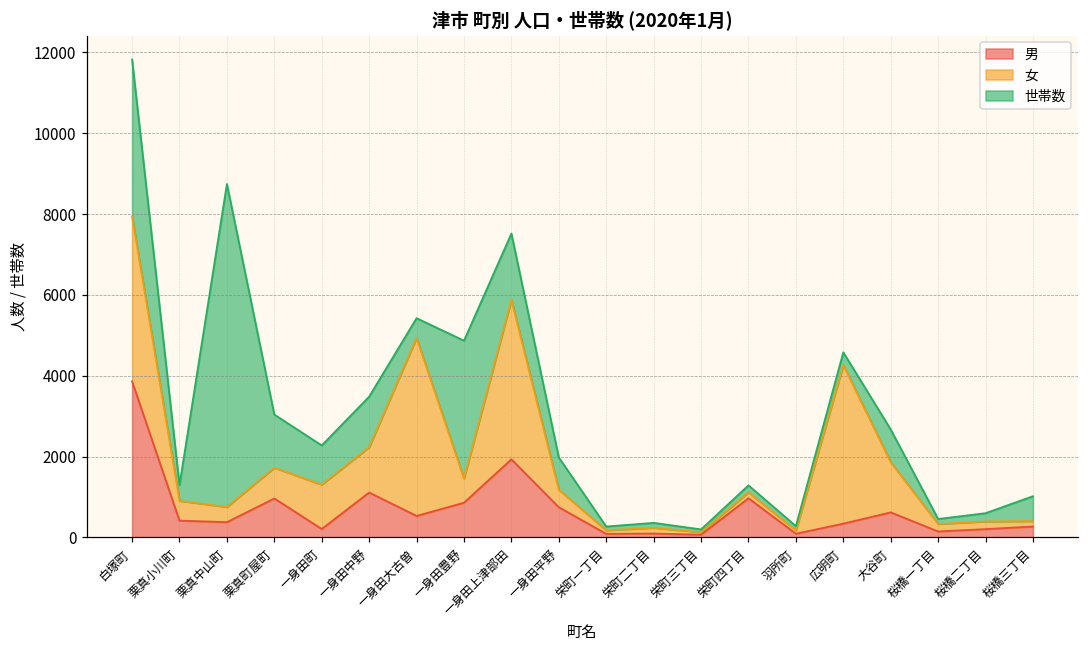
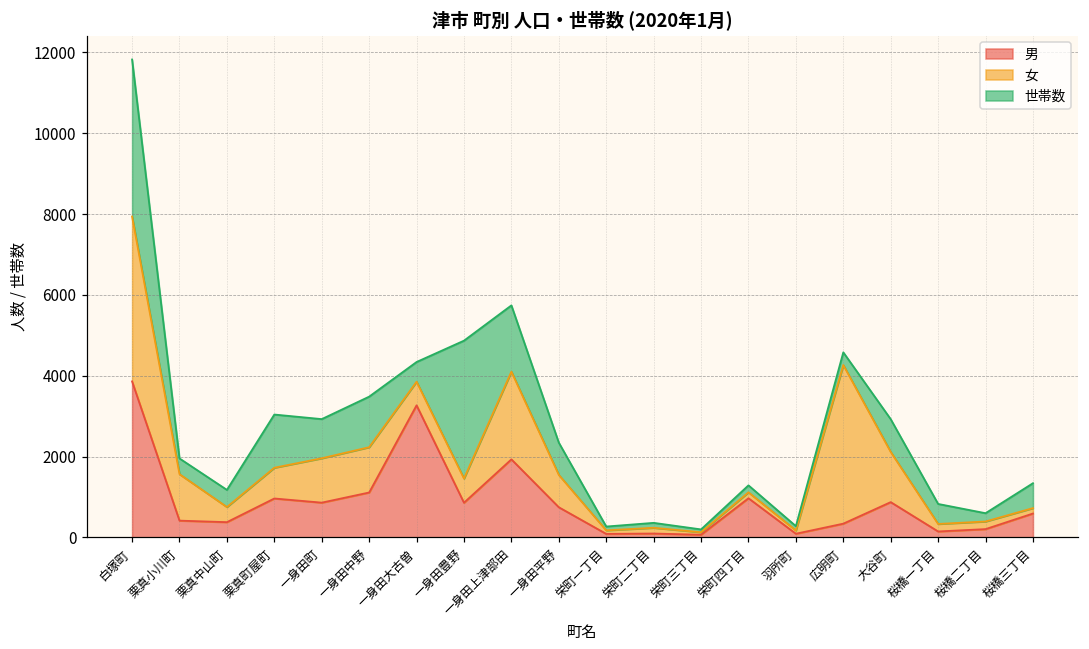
女, 栗真小川町: 500 -> 1200
世帯数, 栗真中山町: 8000 -> 400
男, 一身田町: 200 -> 900
男, 一身田大古曽: 500 -> 3300
女, 一身田大古曽: 4400 -> 600
女, 一身田上津部田: 3900 -> 2200
女, 一身田平野: 400 -> 800
男, 大谷町: 600 -> 900
世帯数, 桜橋一丁目: 100 -> 500
男, 桜橋三丁目: 300 -> 600
